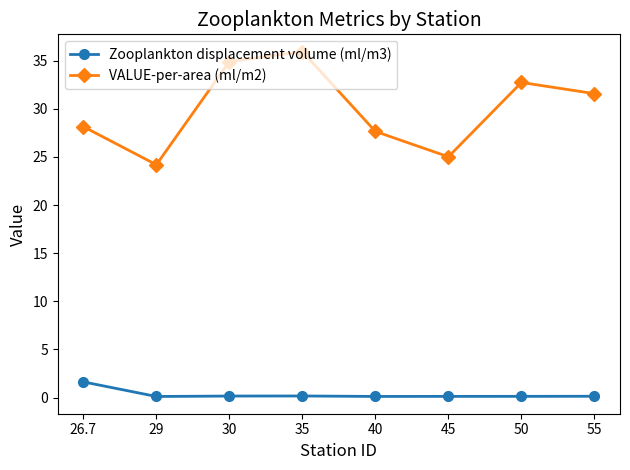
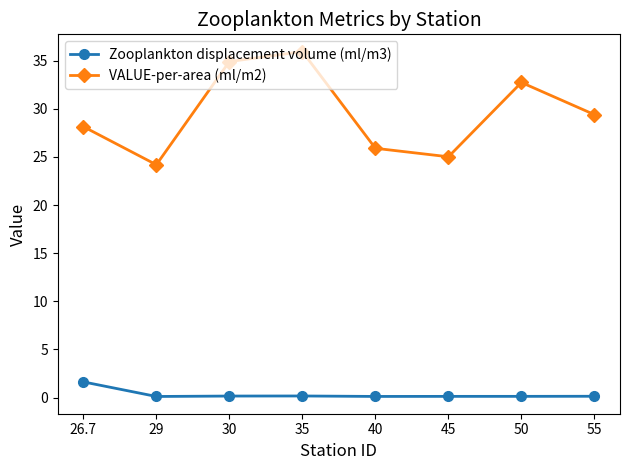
VALUE-per-area (ml/m2), 40: 28 -> 26
VALUE-per-area (ml/m2), 55: 32 -> 29
